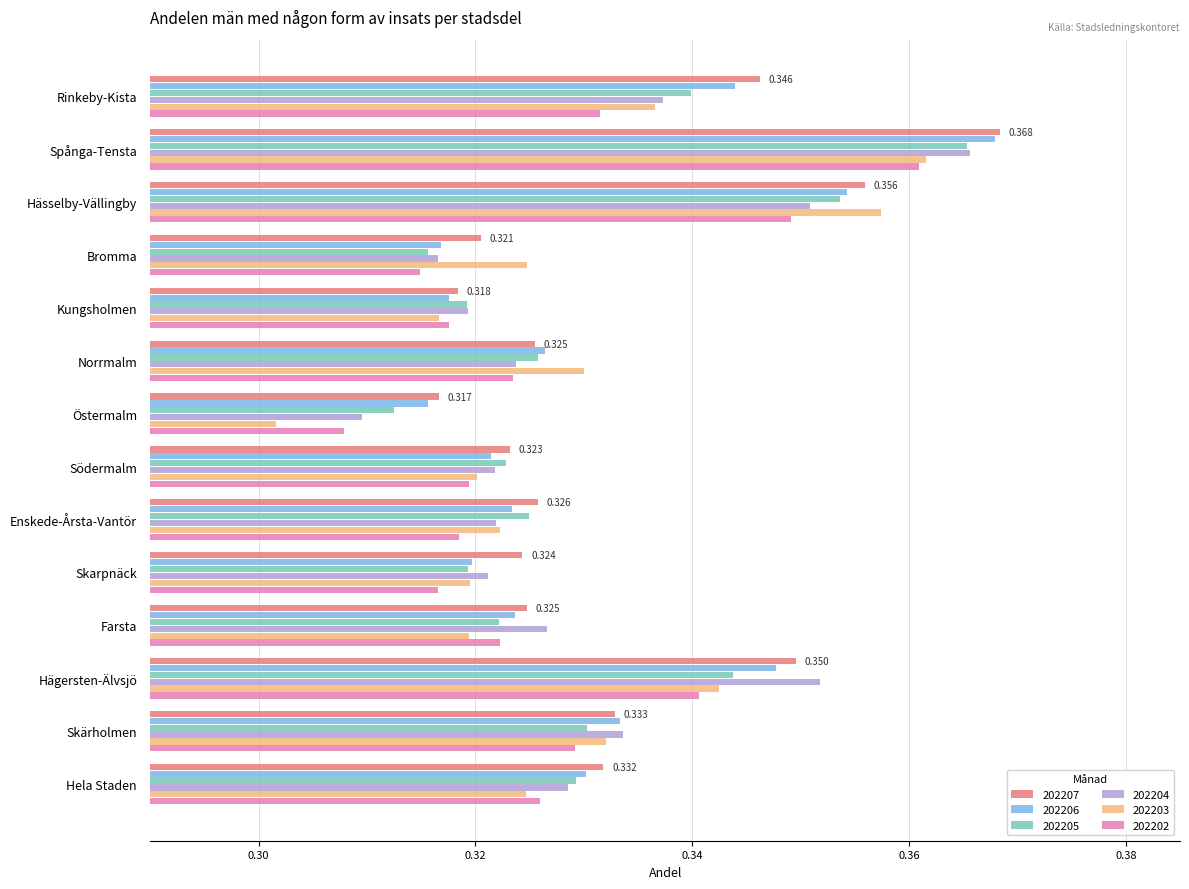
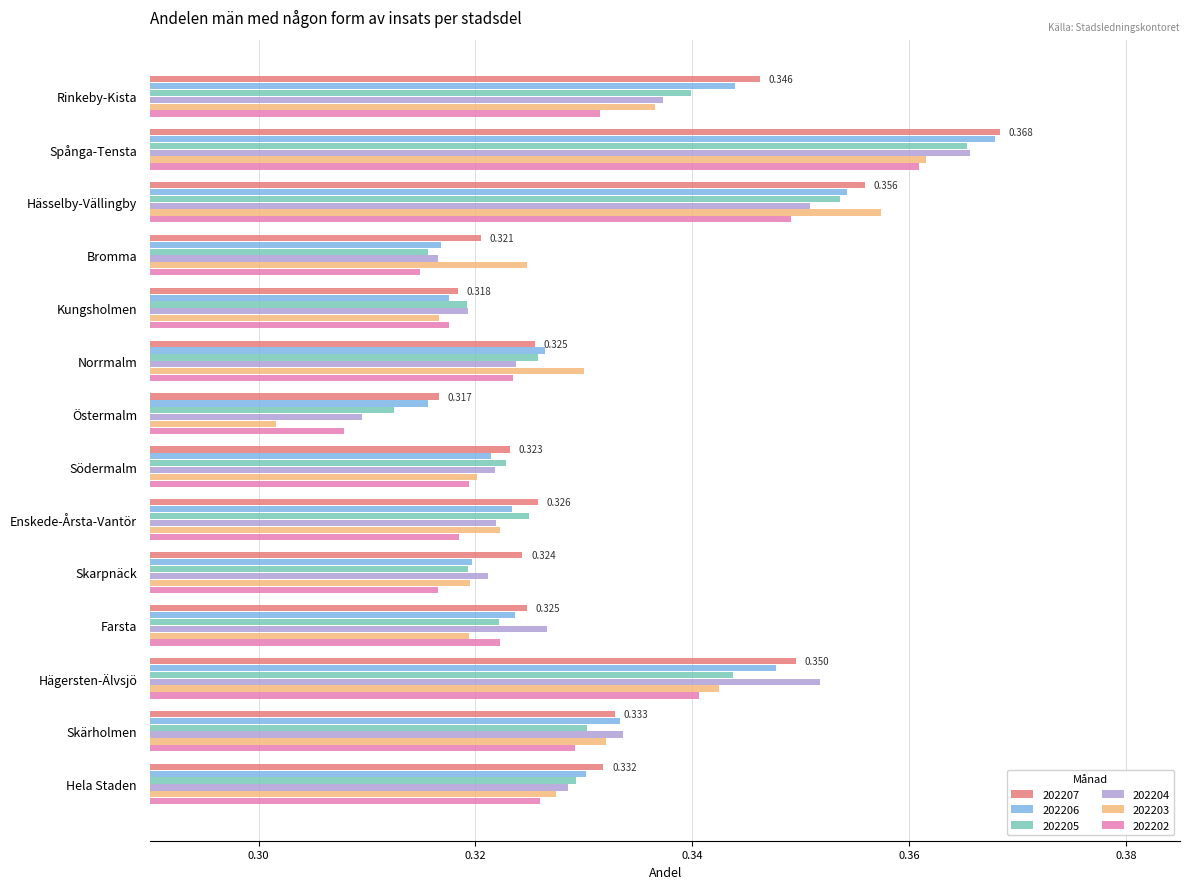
202203, Hela Staden: 0.3247 -> 0.3274
